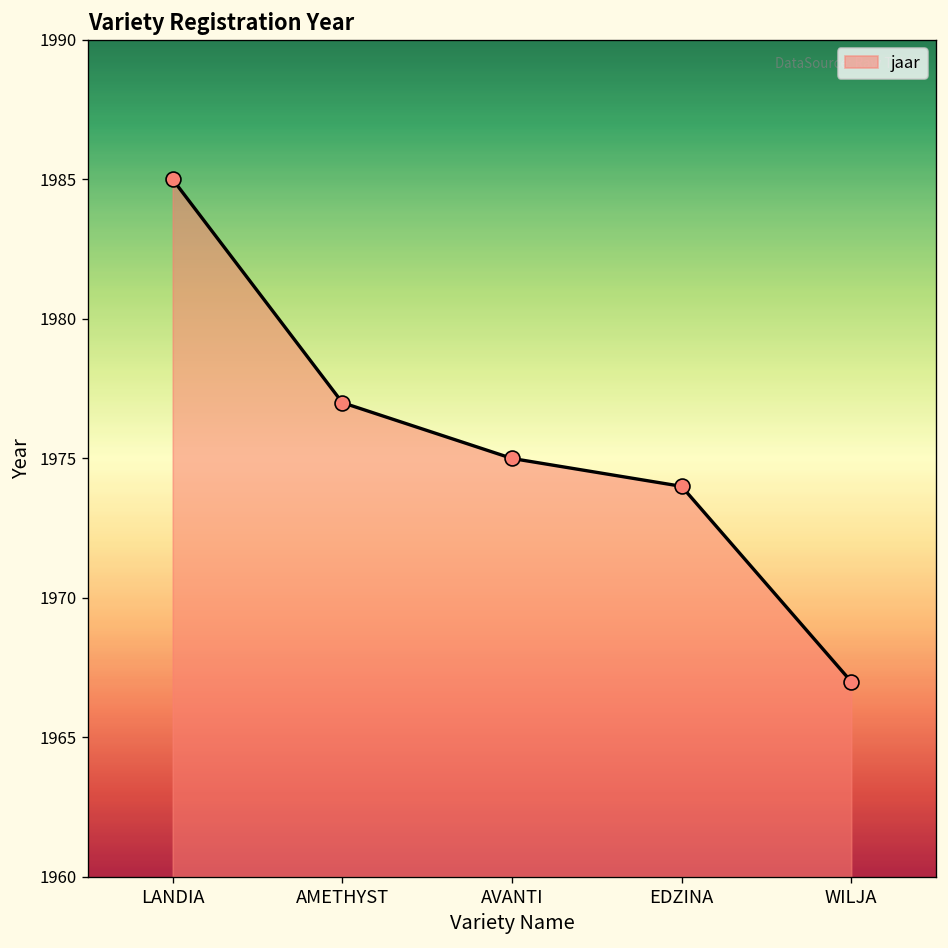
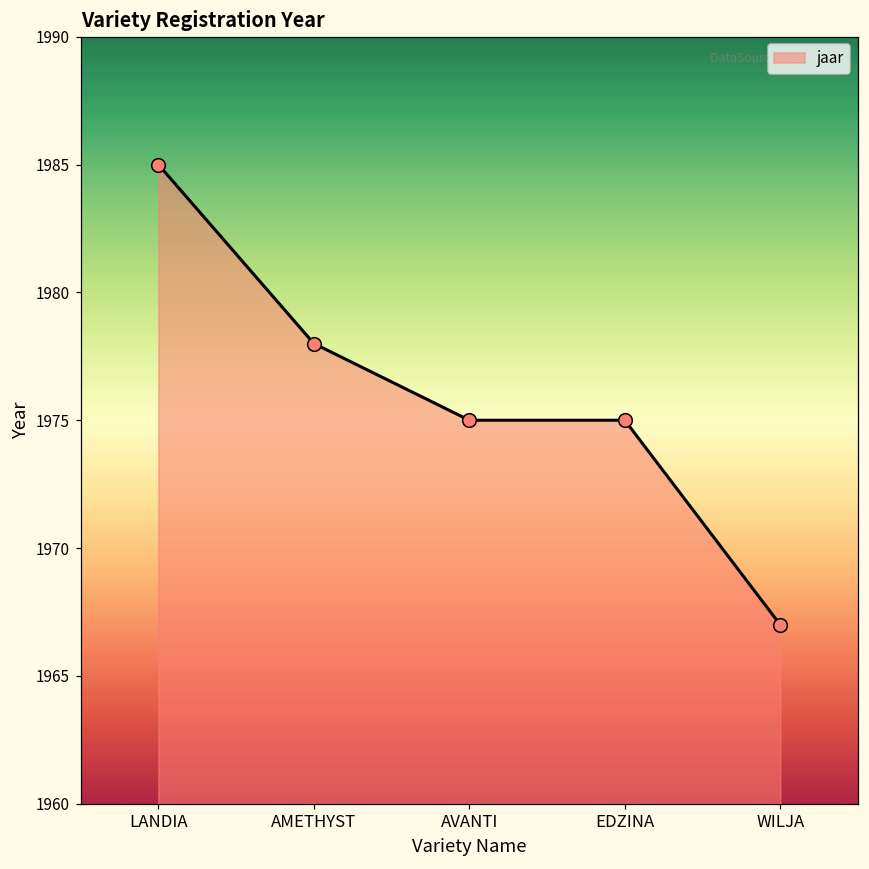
AMETHYST: 1977 -> 1978
EDZINA: 1974 -> 1975
